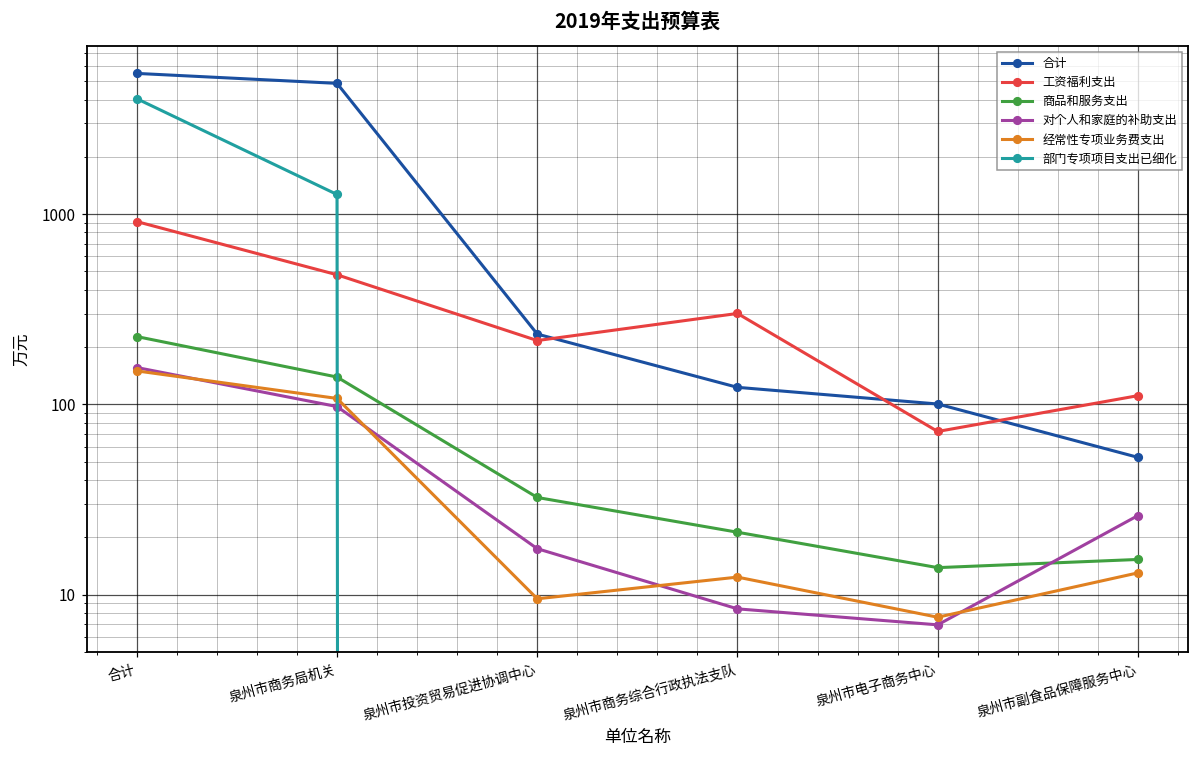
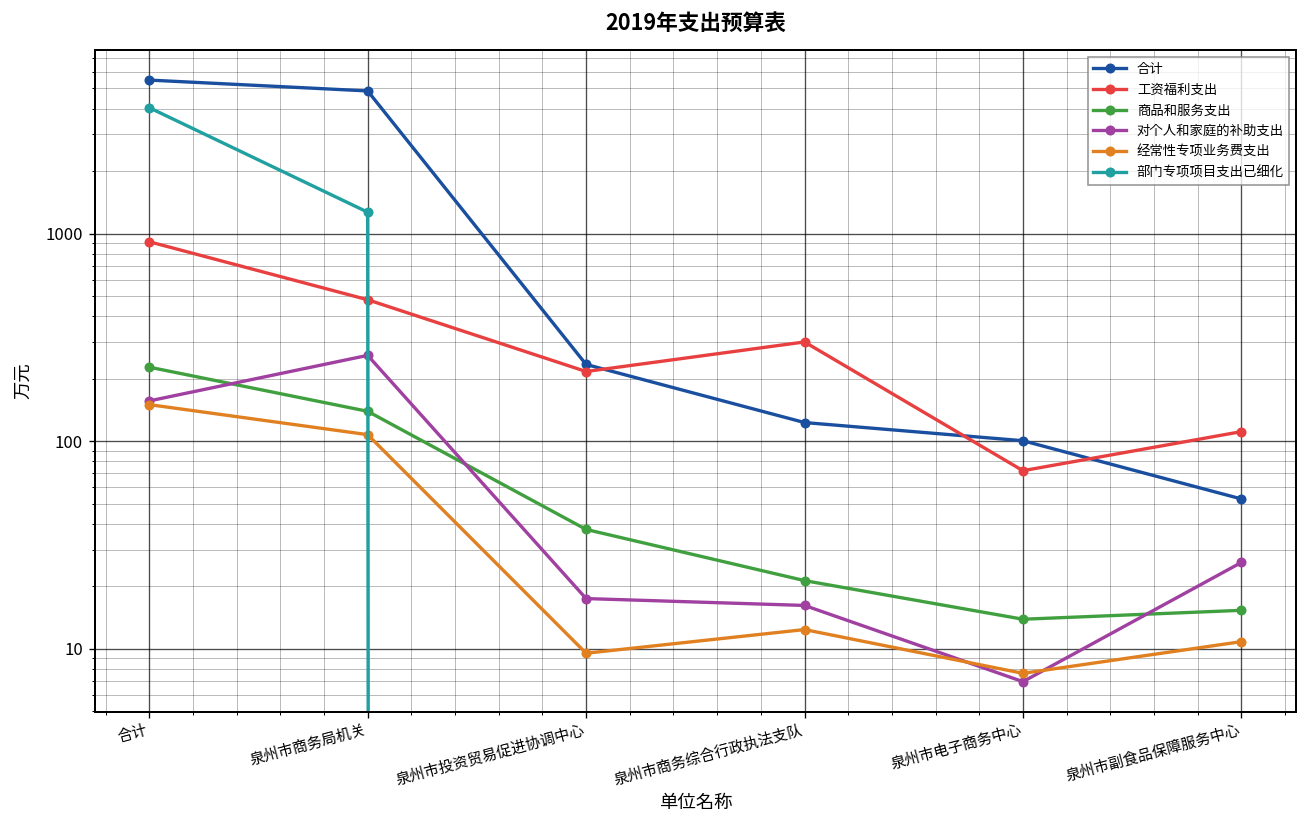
对个人和家庭的补助支出, 泉州市商务局机关: 100 -> 260
商品和服务支出, 泉州市投资贸易促进协调中心: 32 -> 38
对个人和家庭的补助支出, 泉州市商务综合行政执法支队: 8 -> 16
经常性专项业务费支出, 泉州市副食品保障服务中心: 13 -> 11
